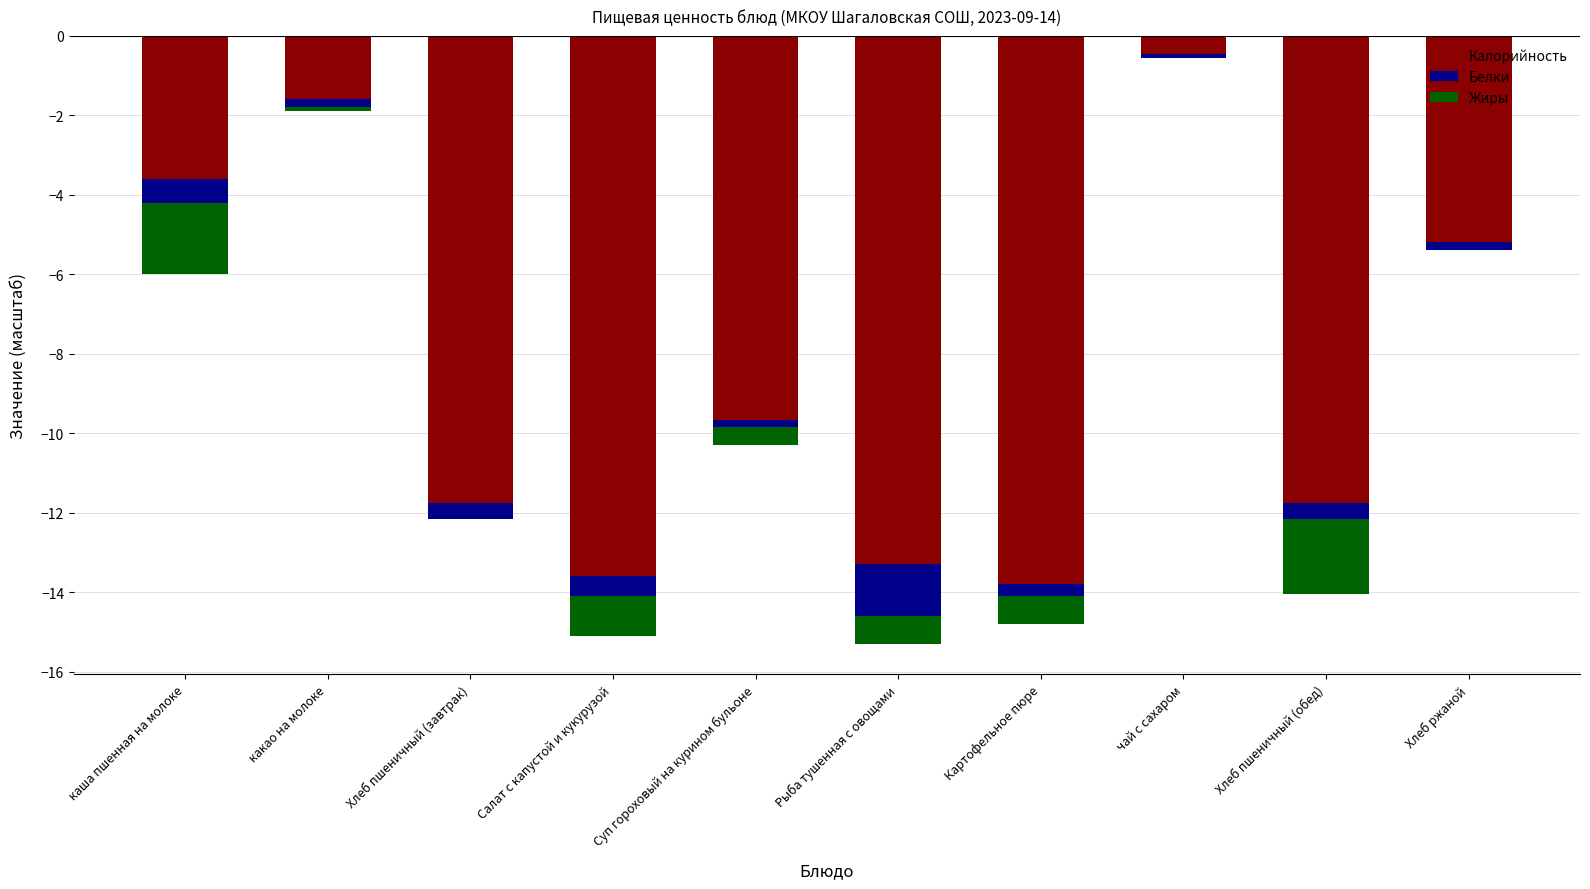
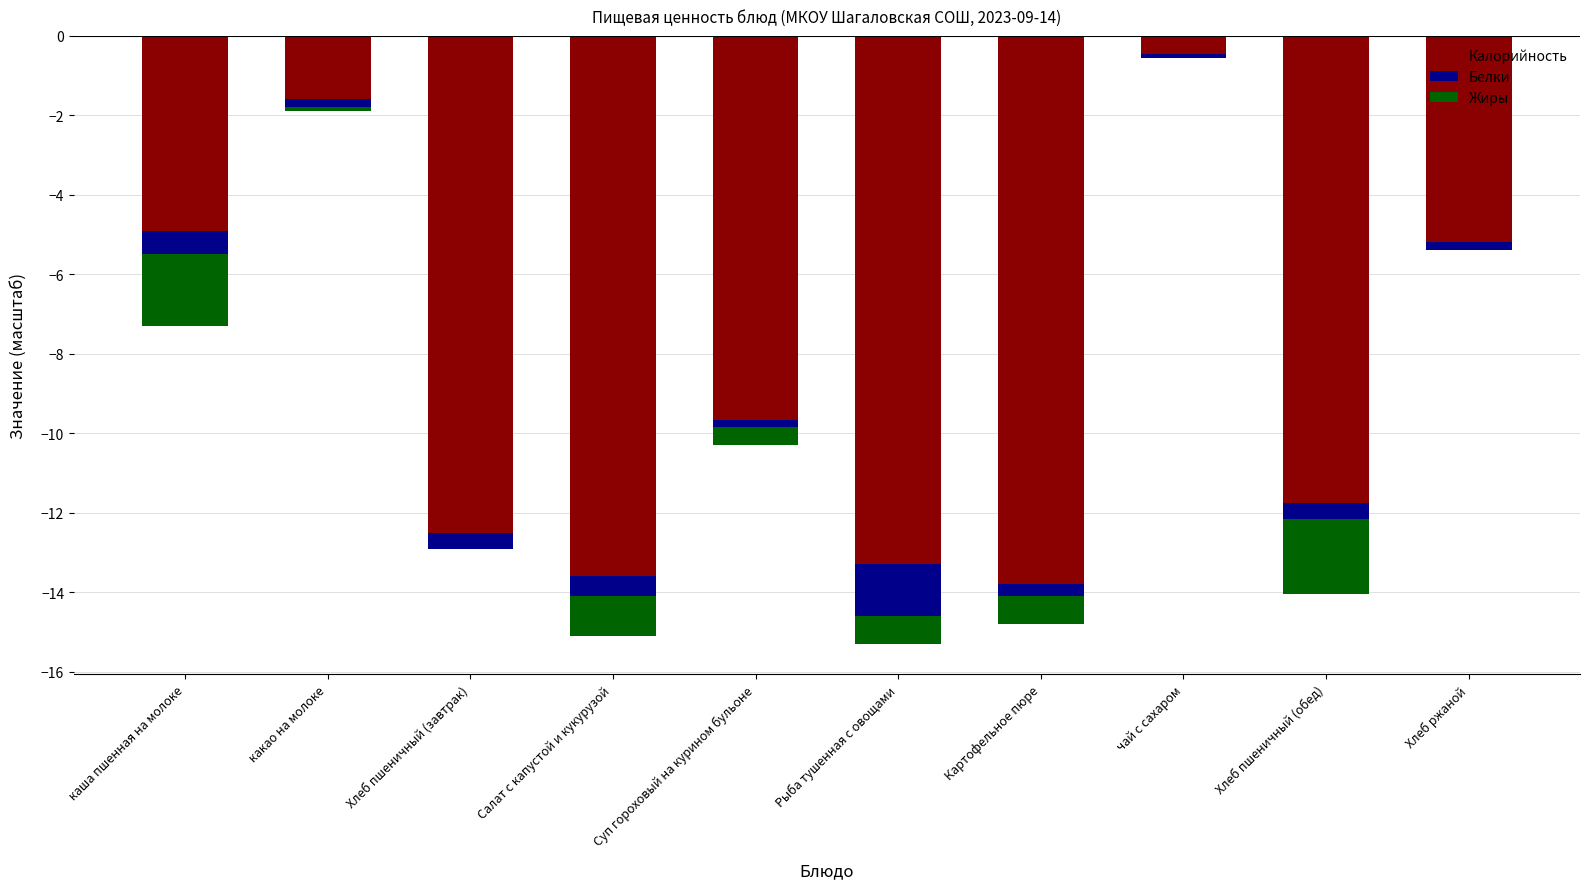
Калорийность, каша пшенная на молоке: -3.6 -> -4.9
Калорийность, Хлеб пшеничный (завтрак): -11.8 -> -12.5
